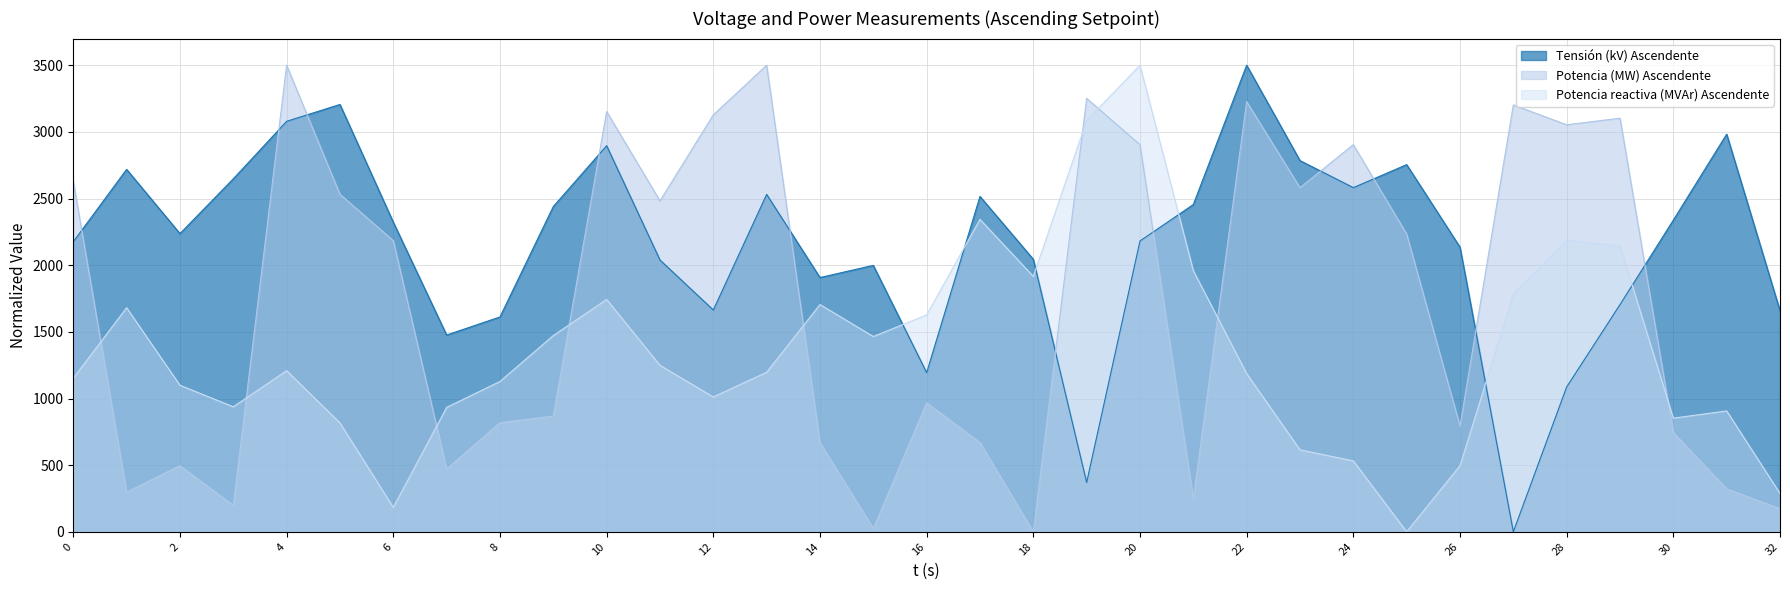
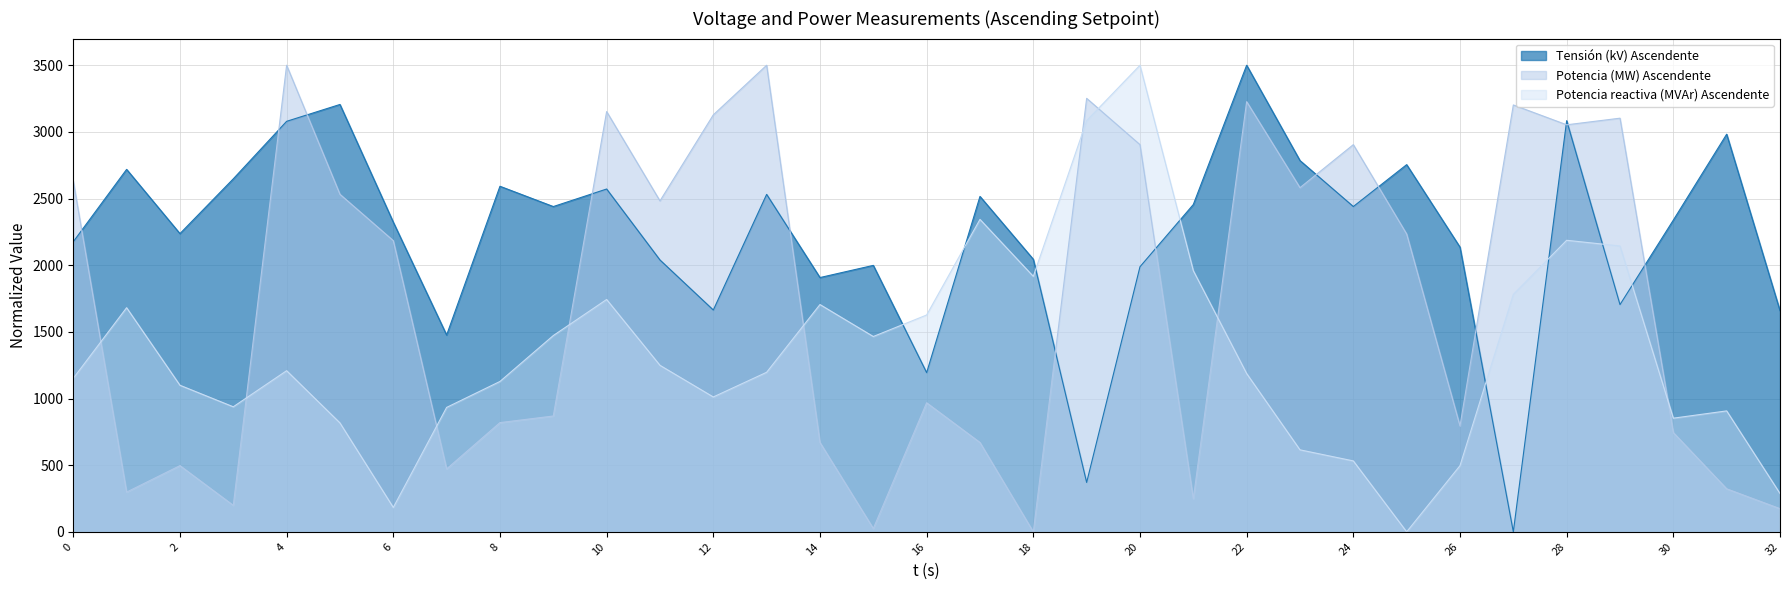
Tensión (kV) Ascendente, 8: 1610 -> 2590
Tensión (kV) Ascendente, 10: 2900 -> 2570
Tensión (kV) Ascendente, 20: 2180 -> 1990
Tensión (kV) Ascendente, 24: 2580 -> 2440
Tensión (kV) Ascendente, 28: 1090 -> 3080
